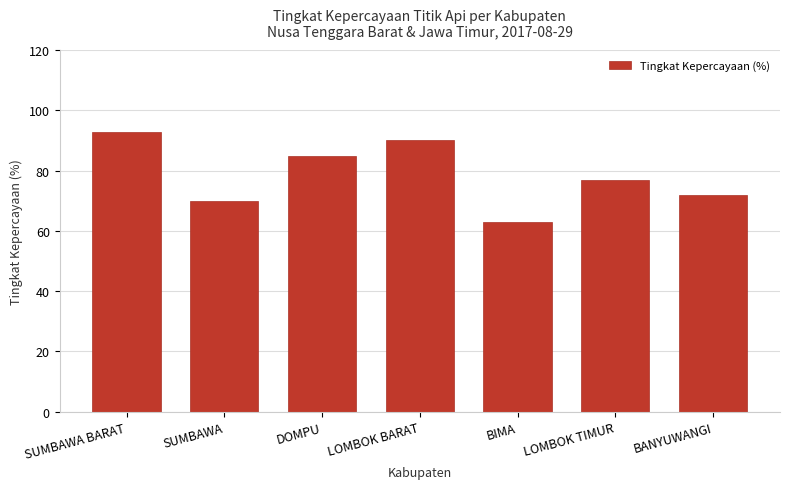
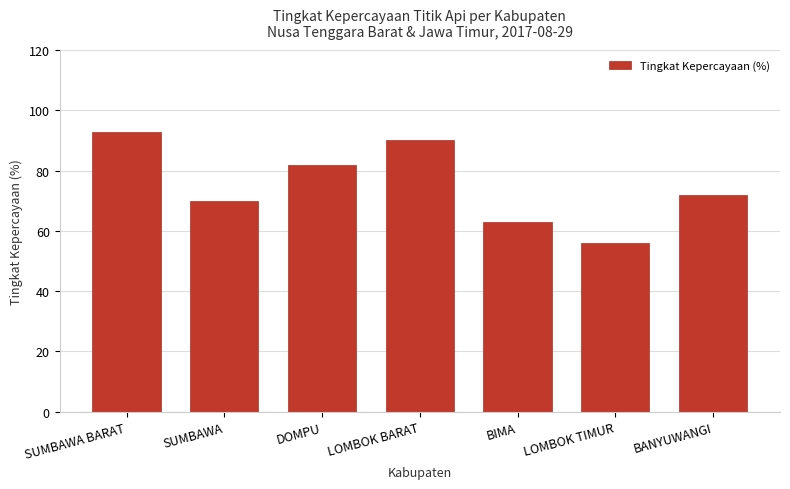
DOMPU: 85 -> 82
LOMBOK TIMUR: 77 -> 56
